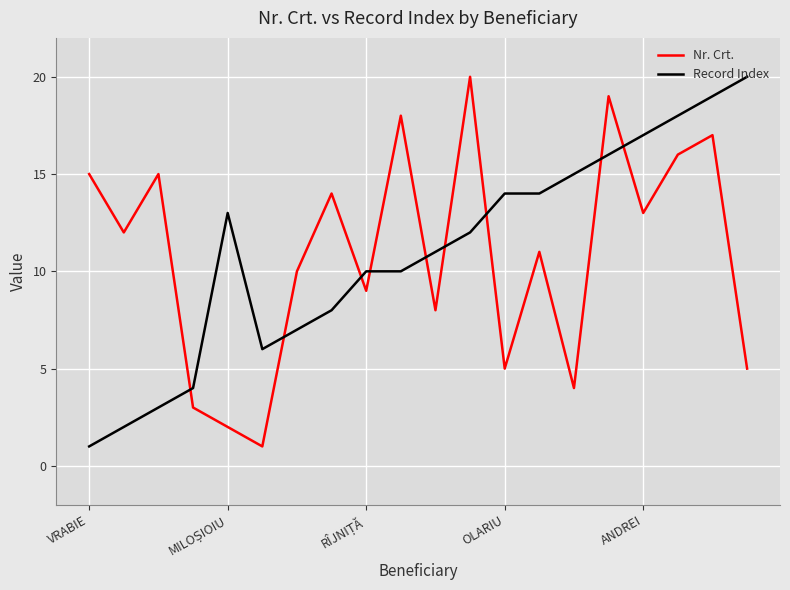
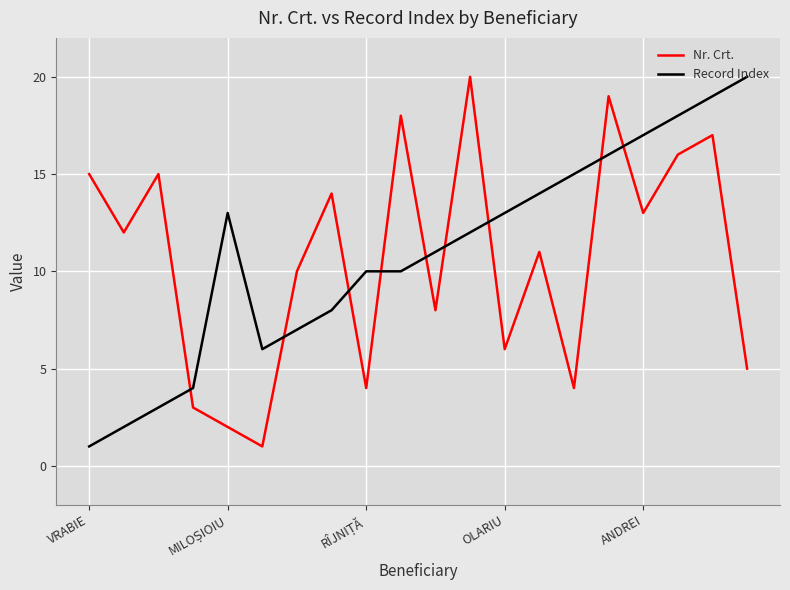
Nr. Crt., RÎJNIȚĂ: 9 -> 4
Nr. Crt., OLARIU: 5 -> 6
Record Index, OLARIU: 14 -> 13
